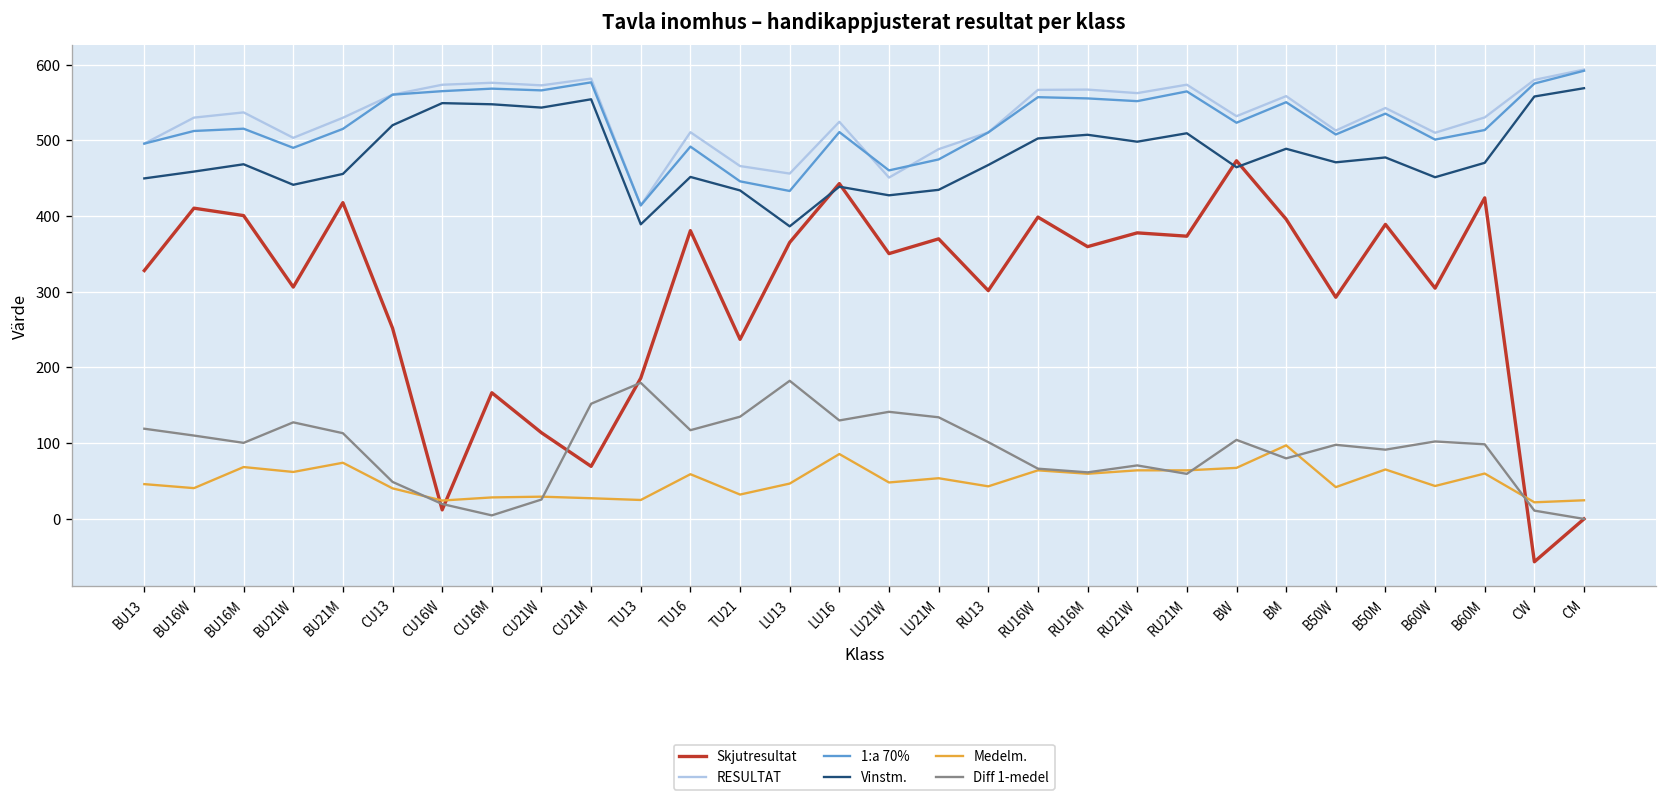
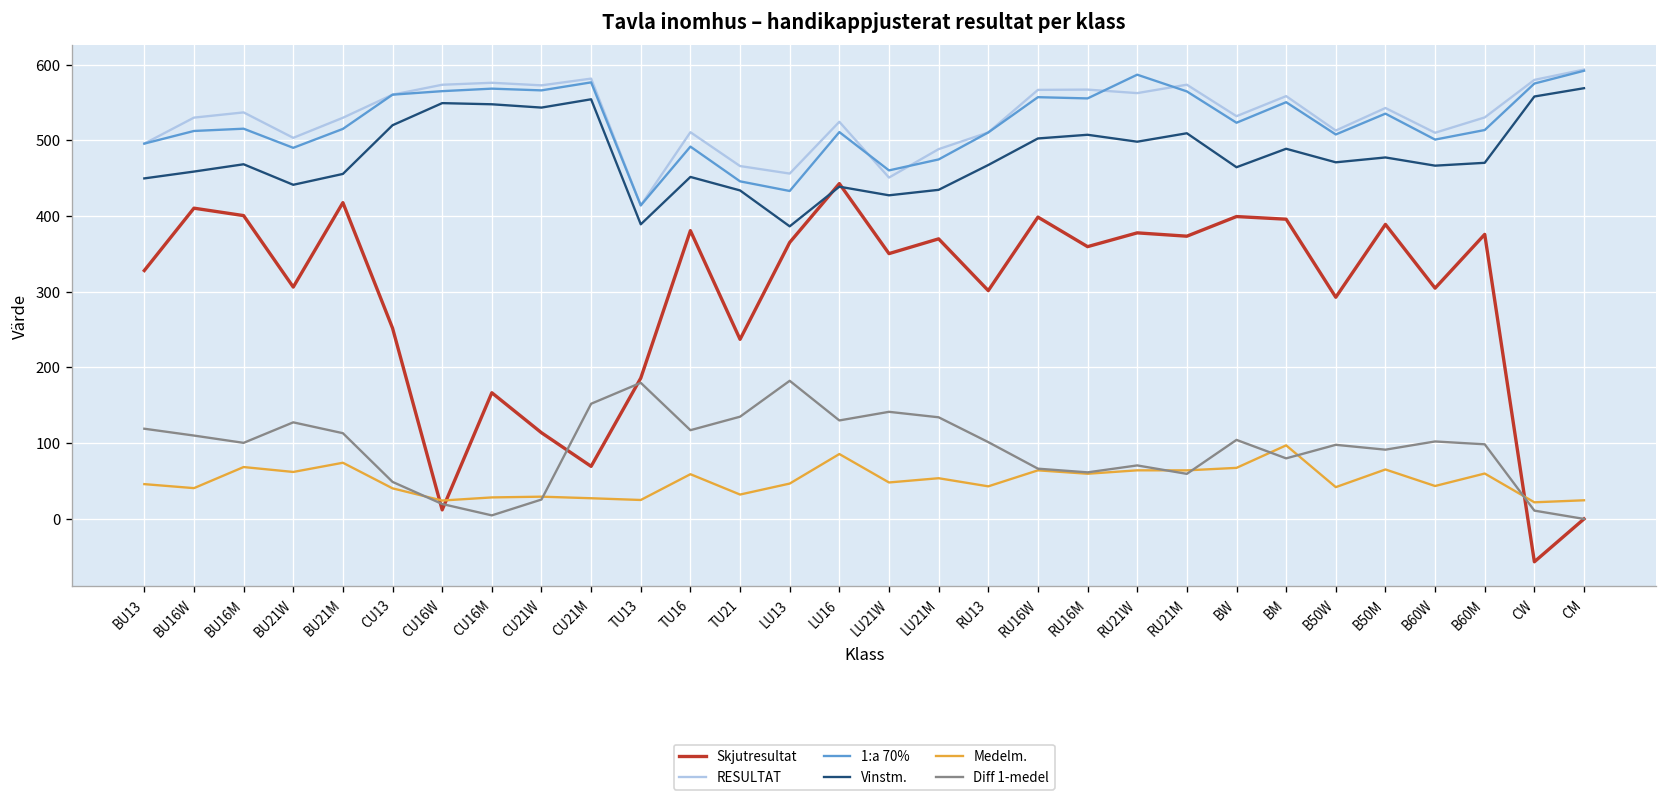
1:a 70%, RU21W: 550 -> 590
Skjutresultat, BW: 470 -> 400
Vinstm., B60W: 450 -> 470
Skjutresultat, B60M: 420 -> 380
